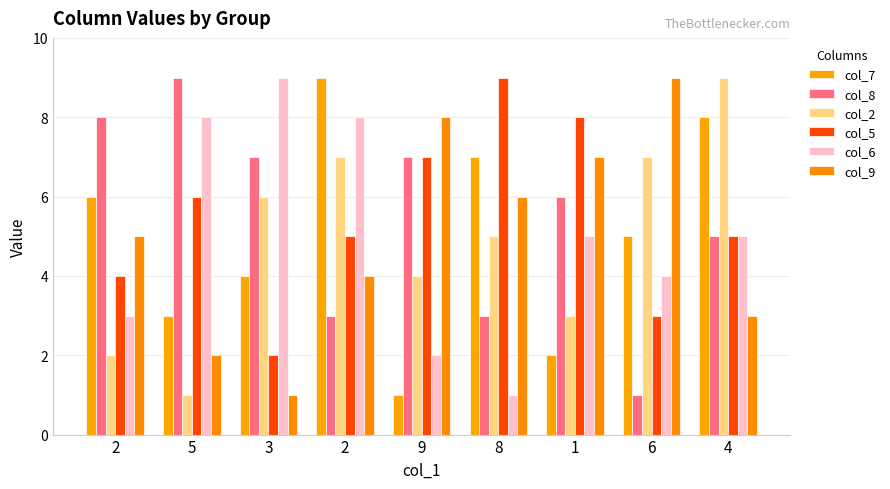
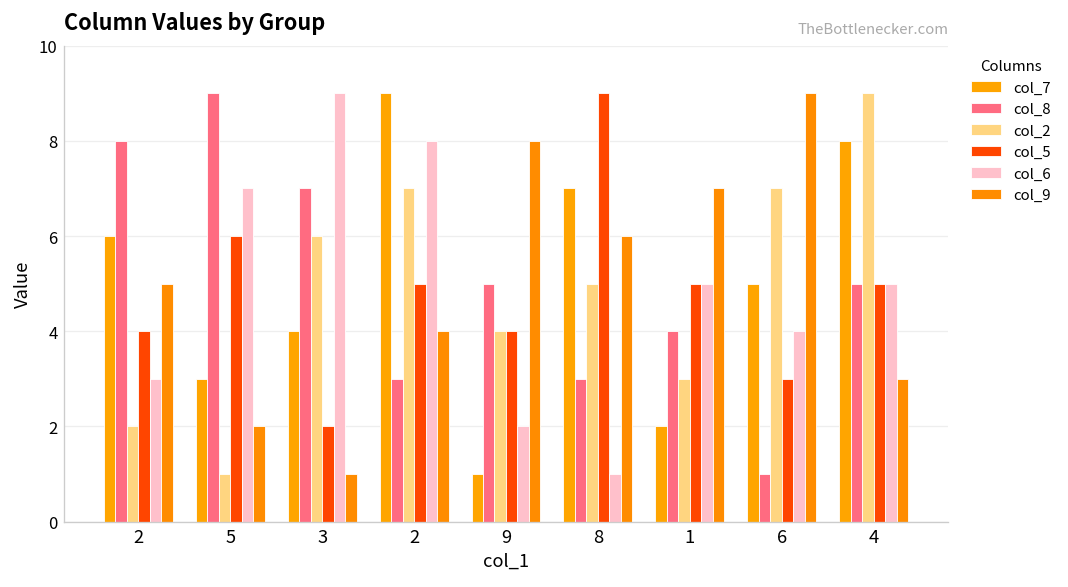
col_6, 5: 8 -> 7
col_8, 9: 7 -> 5
col_5, 9: 7 -> 4
col_8, 1: 6 -> 4
col_5, 1: 8 -> 5
